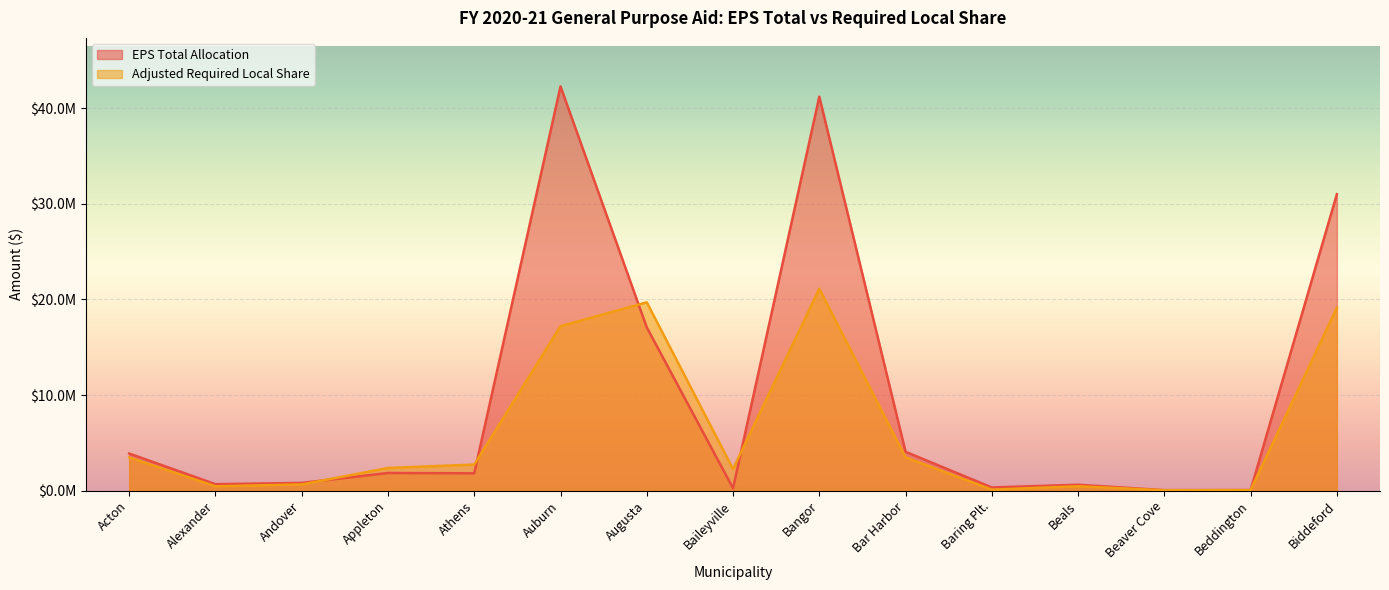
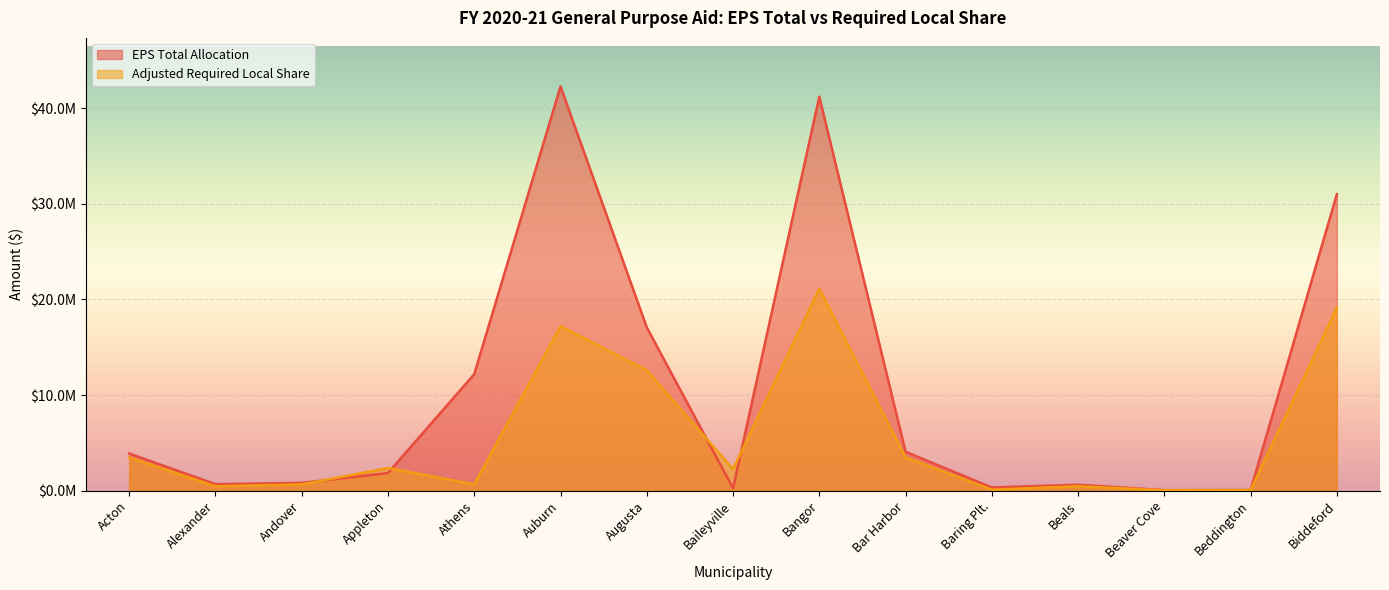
EPS Total Allocation, Athens: $2000000 -> $12000000
Adjusted Required Local Share, Athens: $3000000 -> $1000000
Adjusted Required Local Share, Augusta: $20000000 -> $13000000
